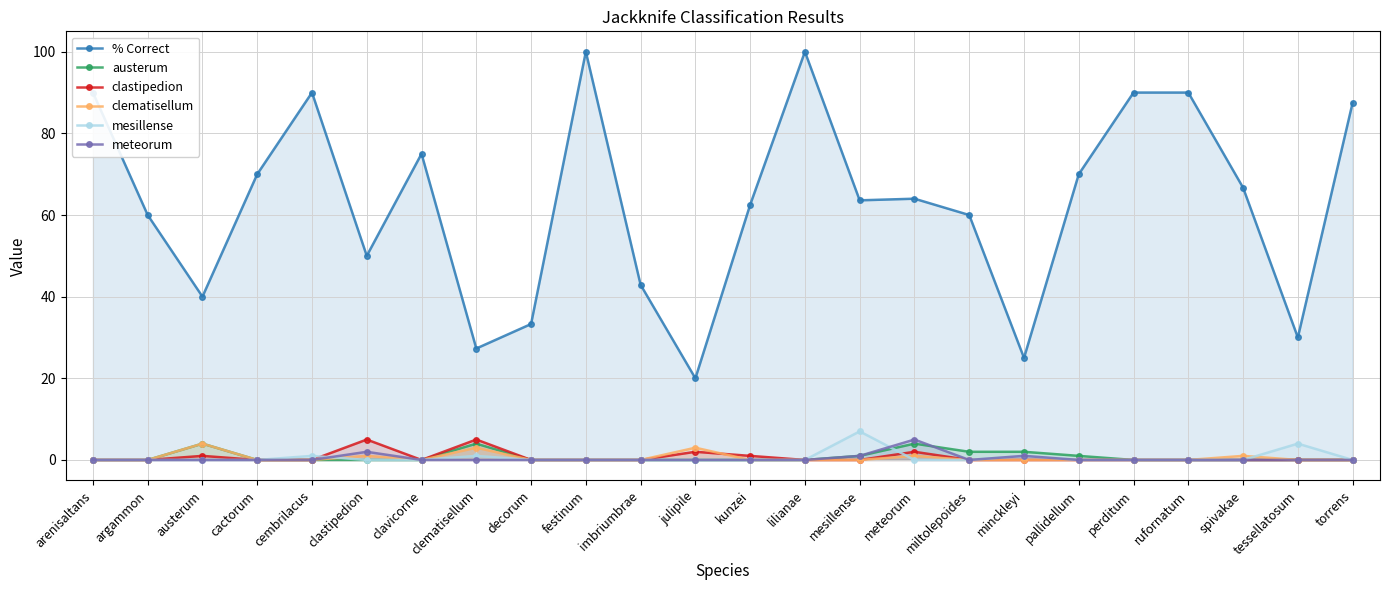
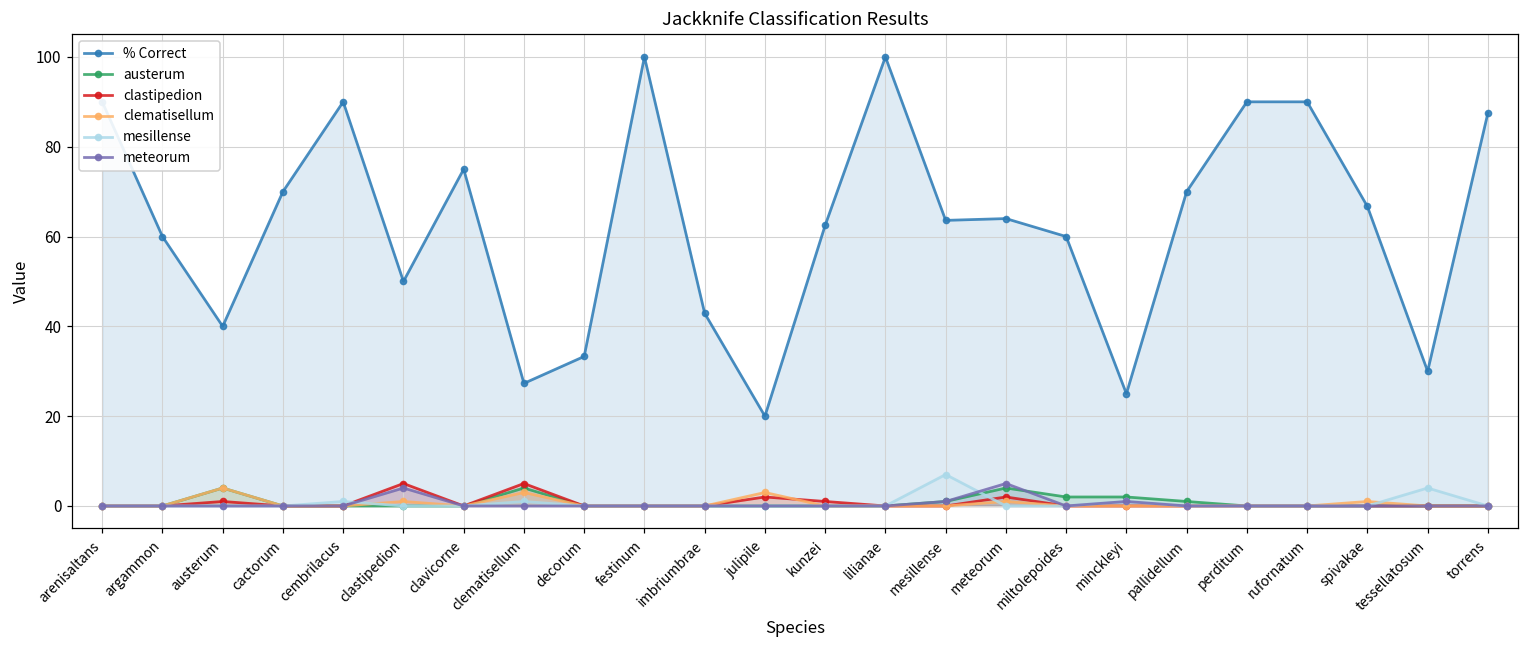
meteorum, clastipedion: 2 -> 4
